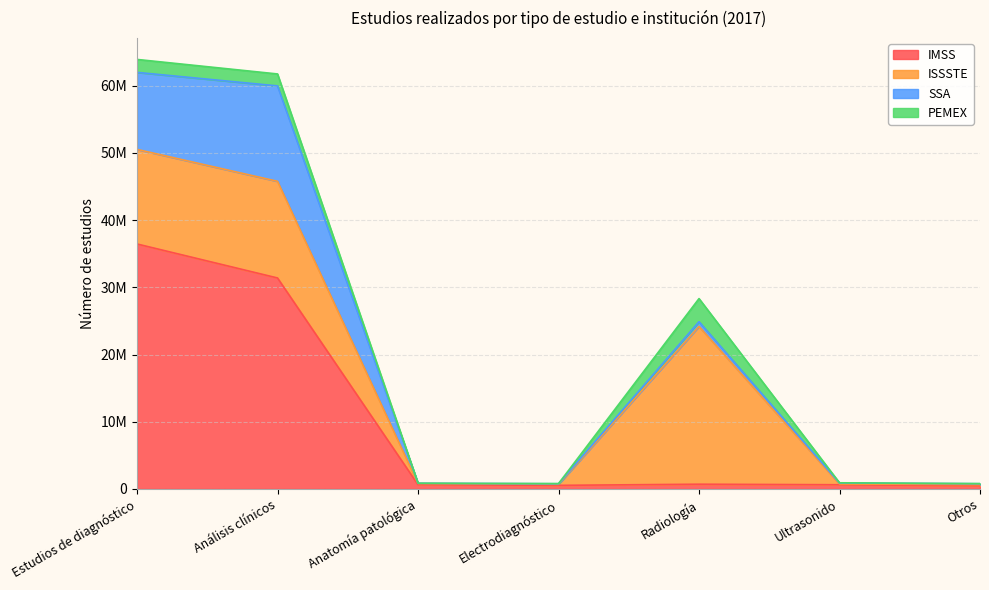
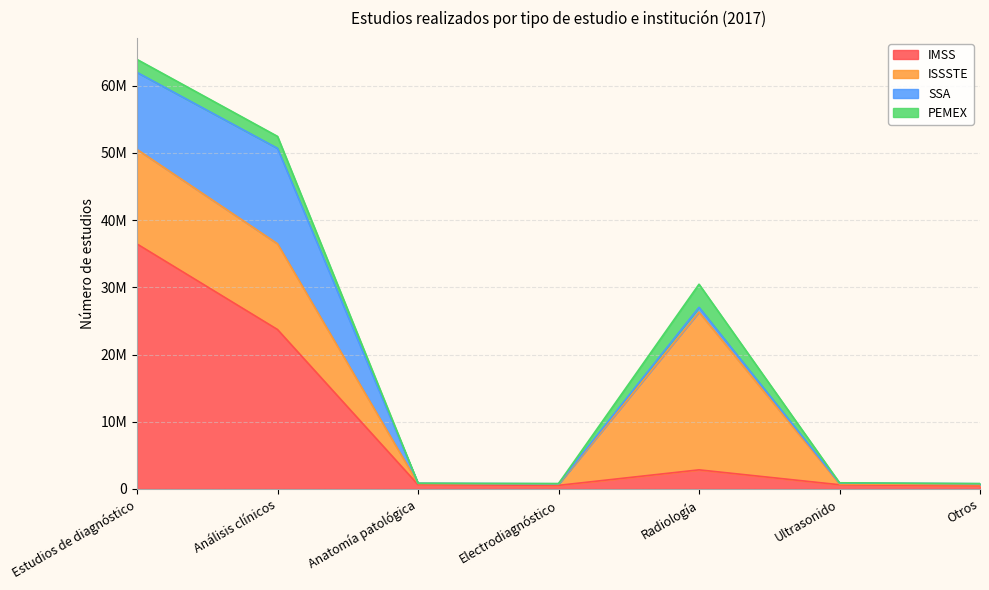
IMSS, Análisis clínicos: 31000000 -> 24000000
ISSSTE, Análisis clínicos: 14000000 -> 13000000
IMSS, Radiología: 1000000 -> 3000000
